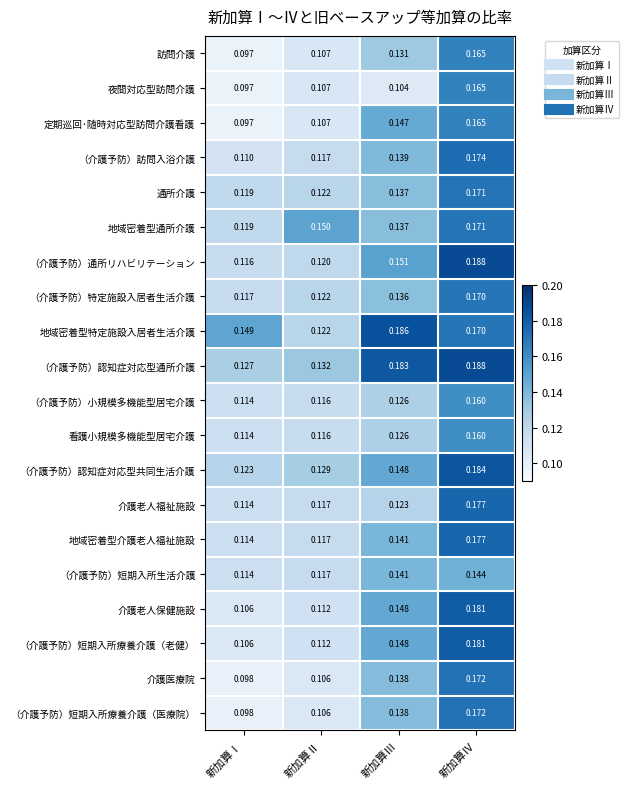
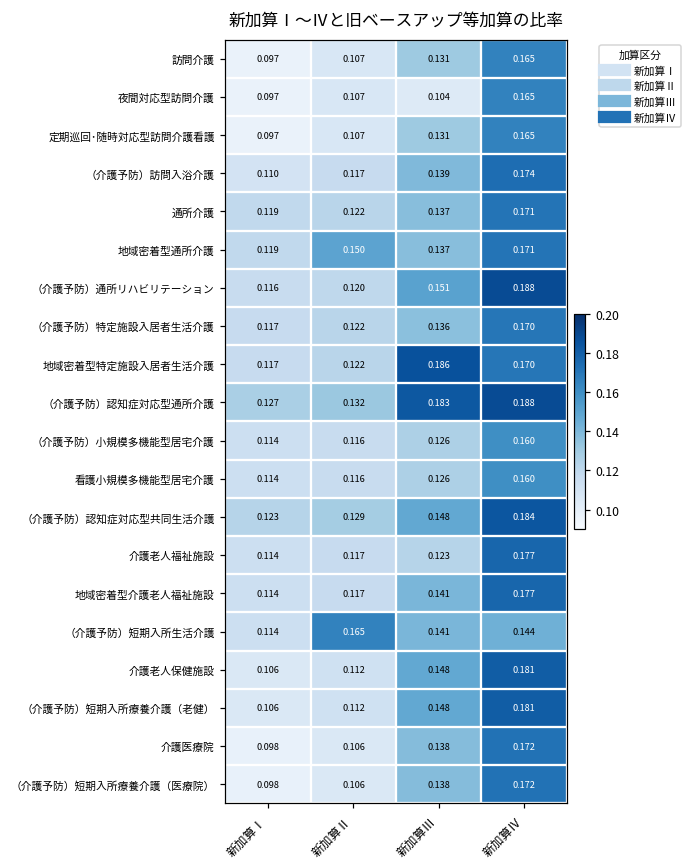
定期巡回･随時対応型訪問介護看護, 新加算Ⅲ: 0.147 -> 0.131
地域密着型特定施設入居者生活介護, 新加算Ⅰ: 0.149 -> 0.117
（介護予防）短期入所生活介護, 新加算Ⅱ: 0.117 -> 0.165
